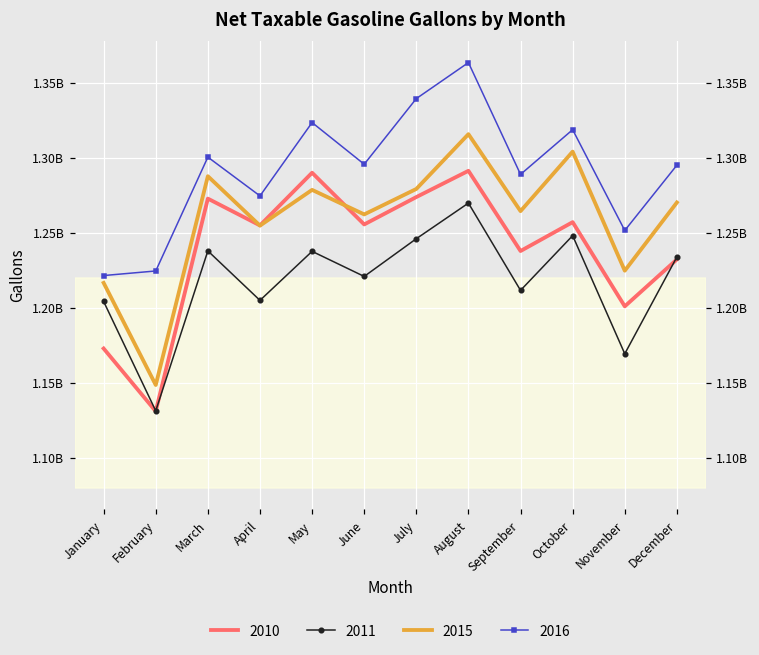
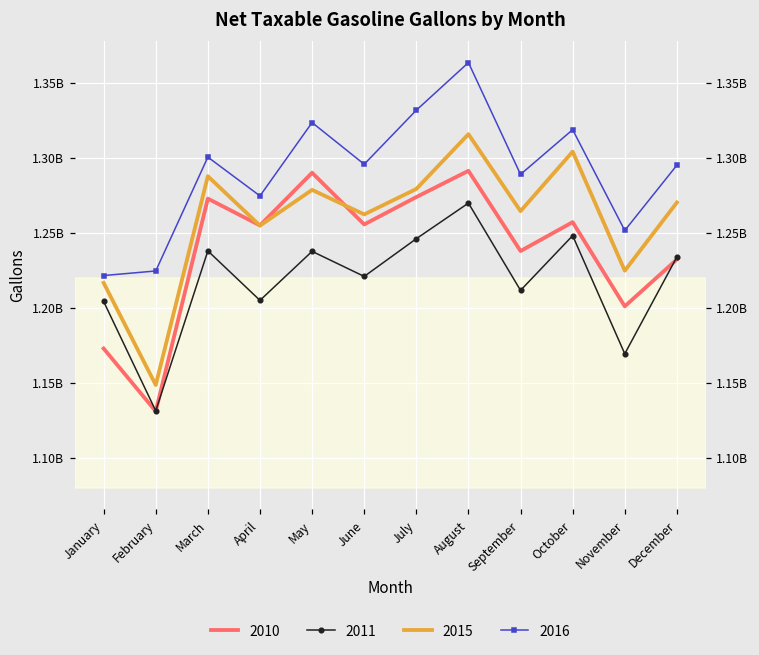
2016, July: 1339000000 -> 1332000000
